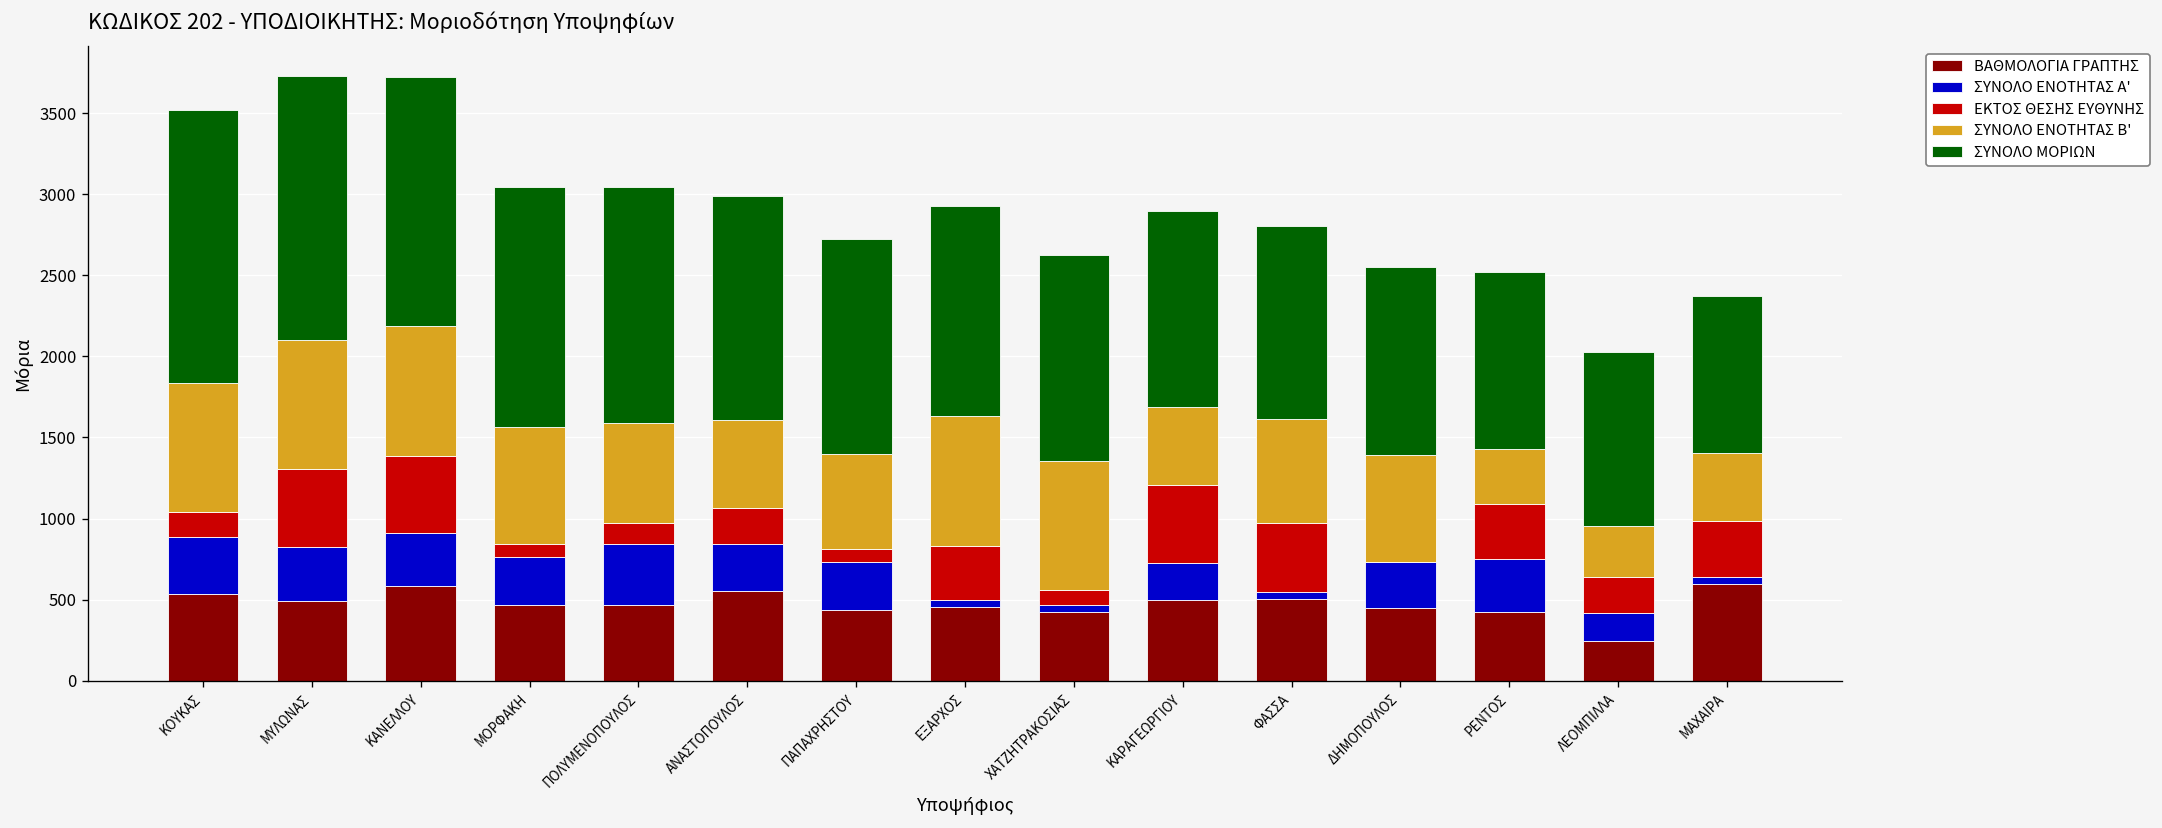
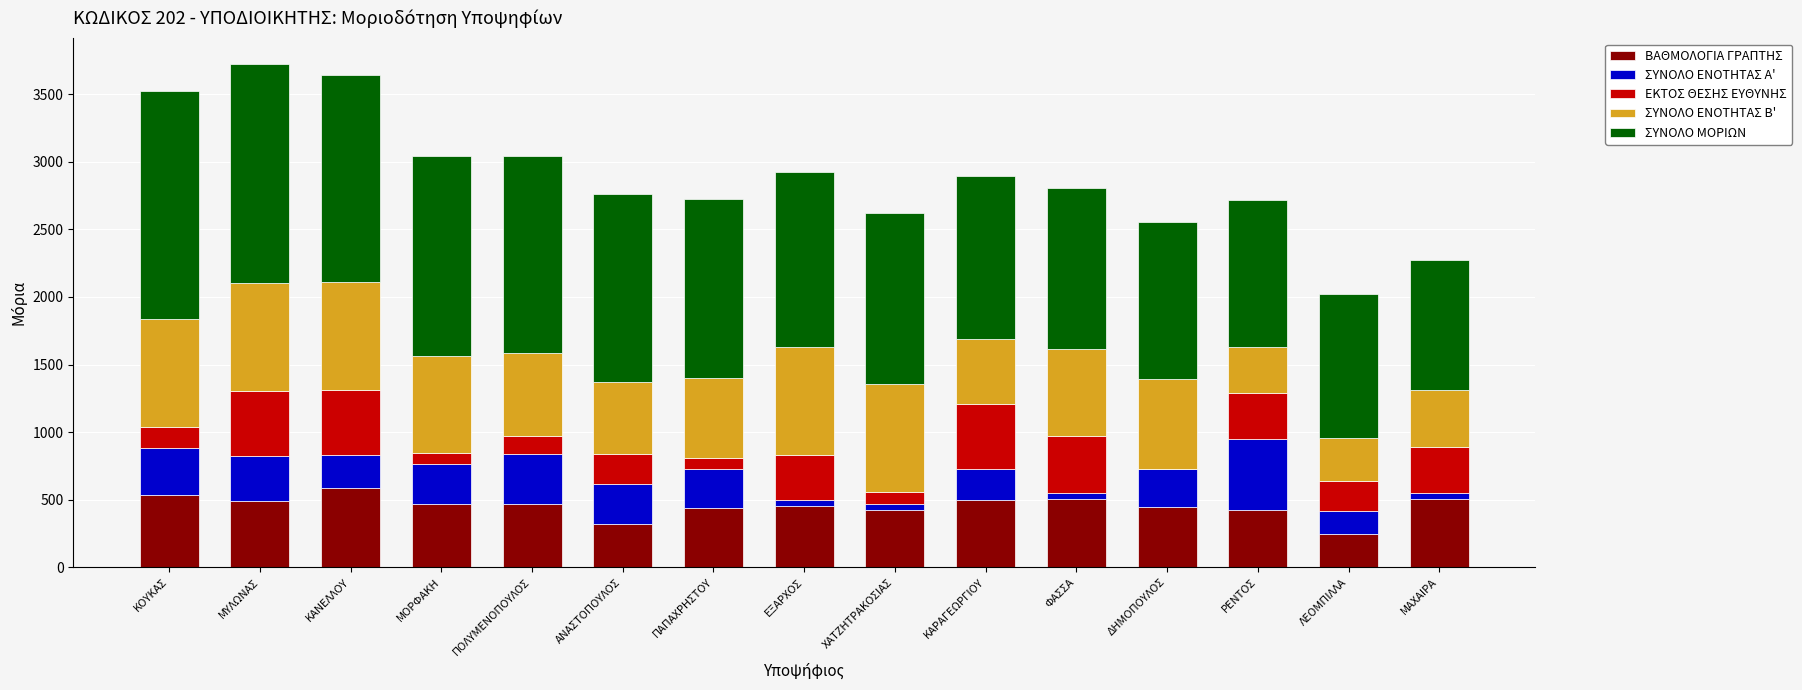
ΣΥΝΟΛΟ ΕΝΟΤΗΤΑΣ Α', ΚΑΝΕΛΛΟΥ: 330 -> 250
ΒΑΘΜΟΛΟΓΙΑ ΓΡΑΠΤΗΣ, ΑΝΑΣΤΟΠΟΥΛΟΣ: 550 -> 320
ΣΥΝΟΛΟ ΕΝΟΤΗΤΑΣ Α', ΡΕΝΤΟΣ: 330 -> 530
ΒΑΘΜΟΛΟΓΙΑ ΓΡΑΠΤΗΣ, ΜΑΧΑΙΡΑ: 600 -> 500
